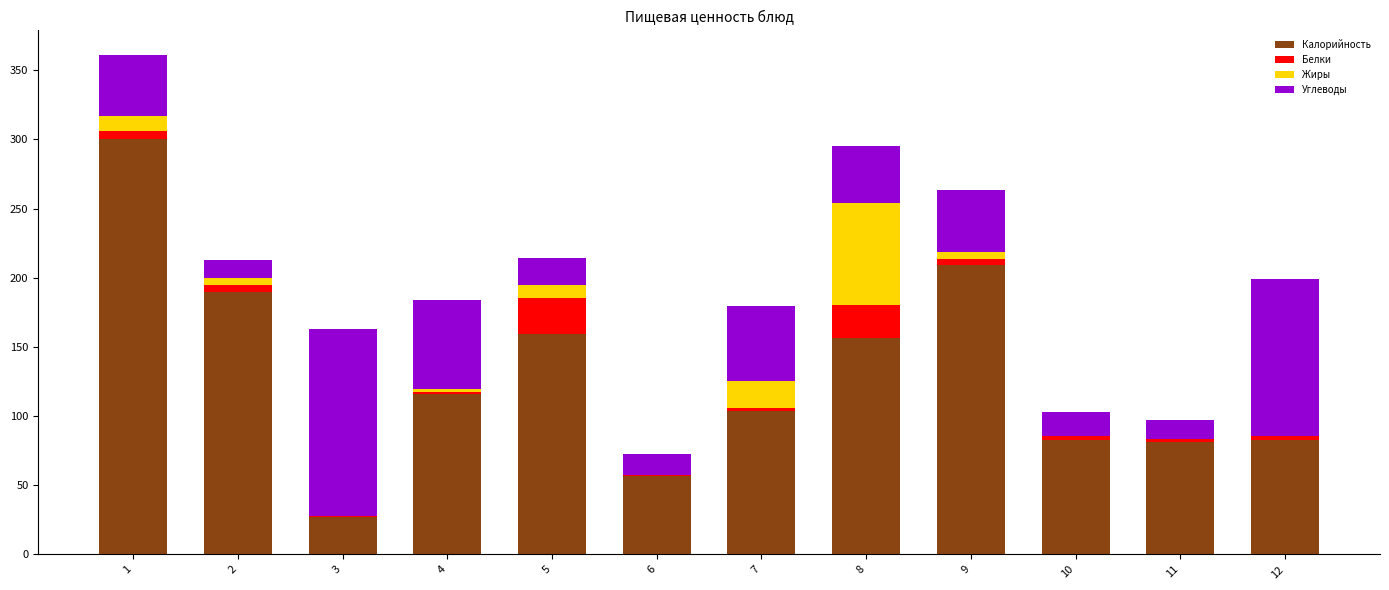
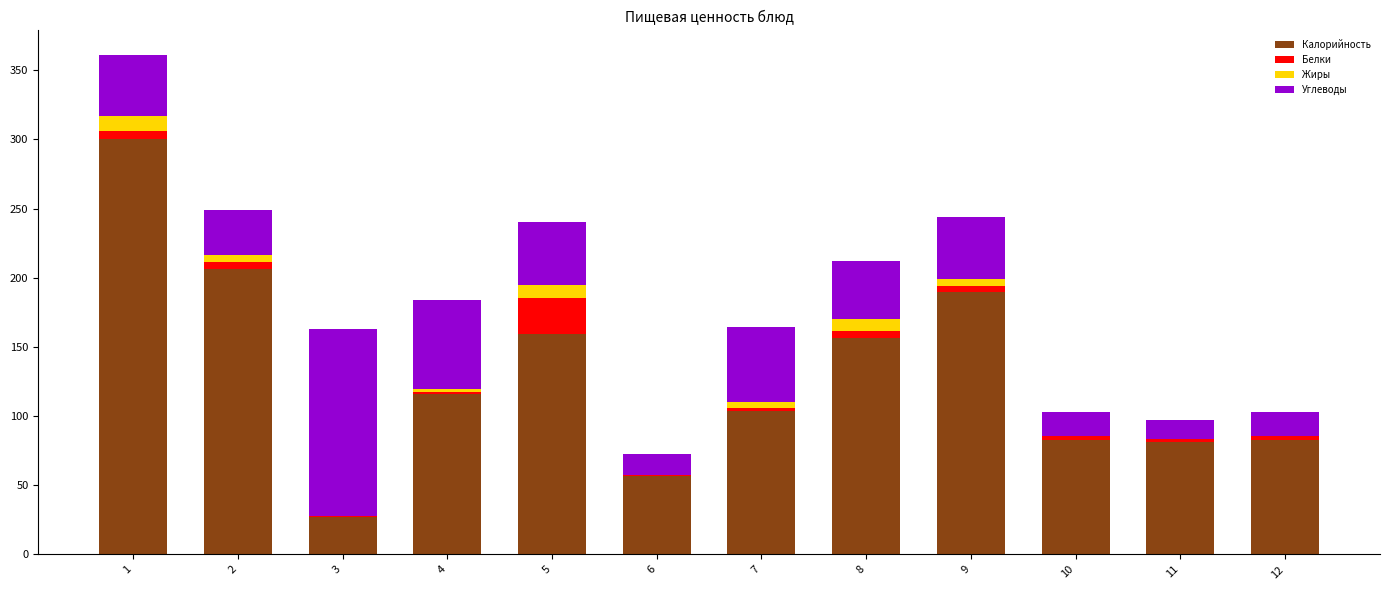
Калорийность, 2: 190 -> 206
Углеводы, 2: 13 -> 33
Углеводы, 5: 19 -> 45
Жиры, 7: 20 -> 5
Белки, 8: 24 -> 6
Жиры, 8: 73 -> 9
Калорийность, 9: 209 -> 190
Углеводы, 12: 114 -> 18
